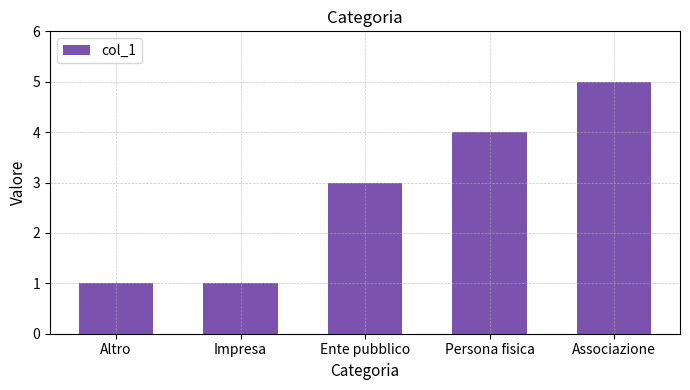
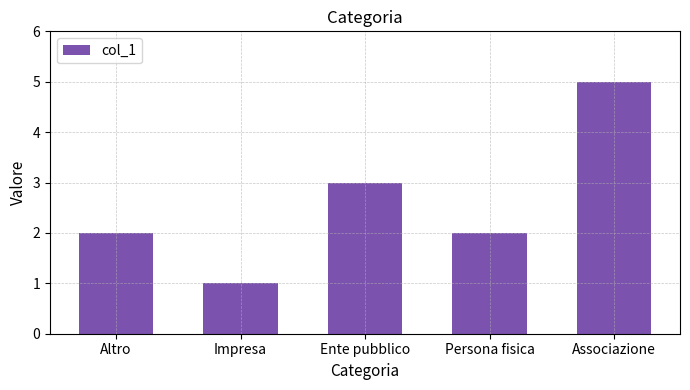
Altro: 1 -> 2
Persona fisica: 4 -> 2
